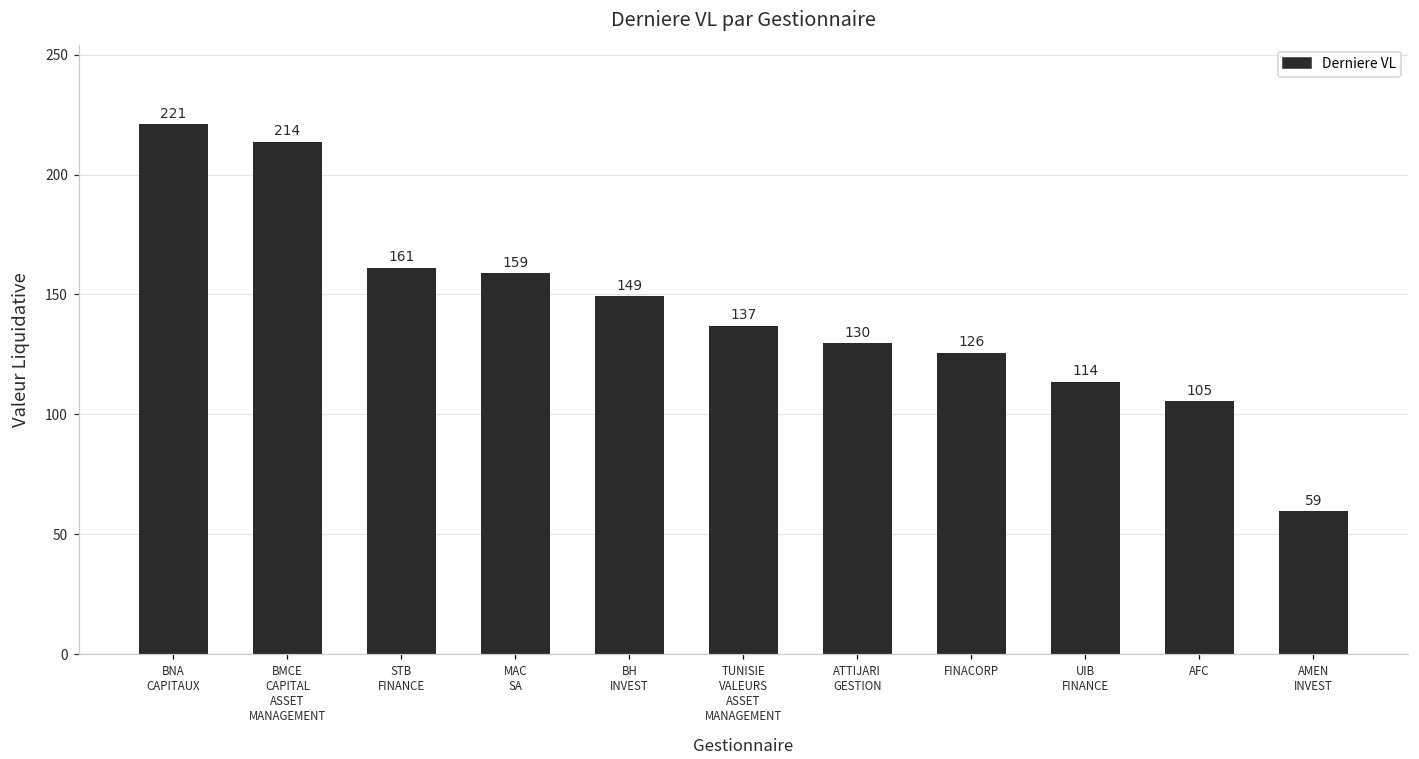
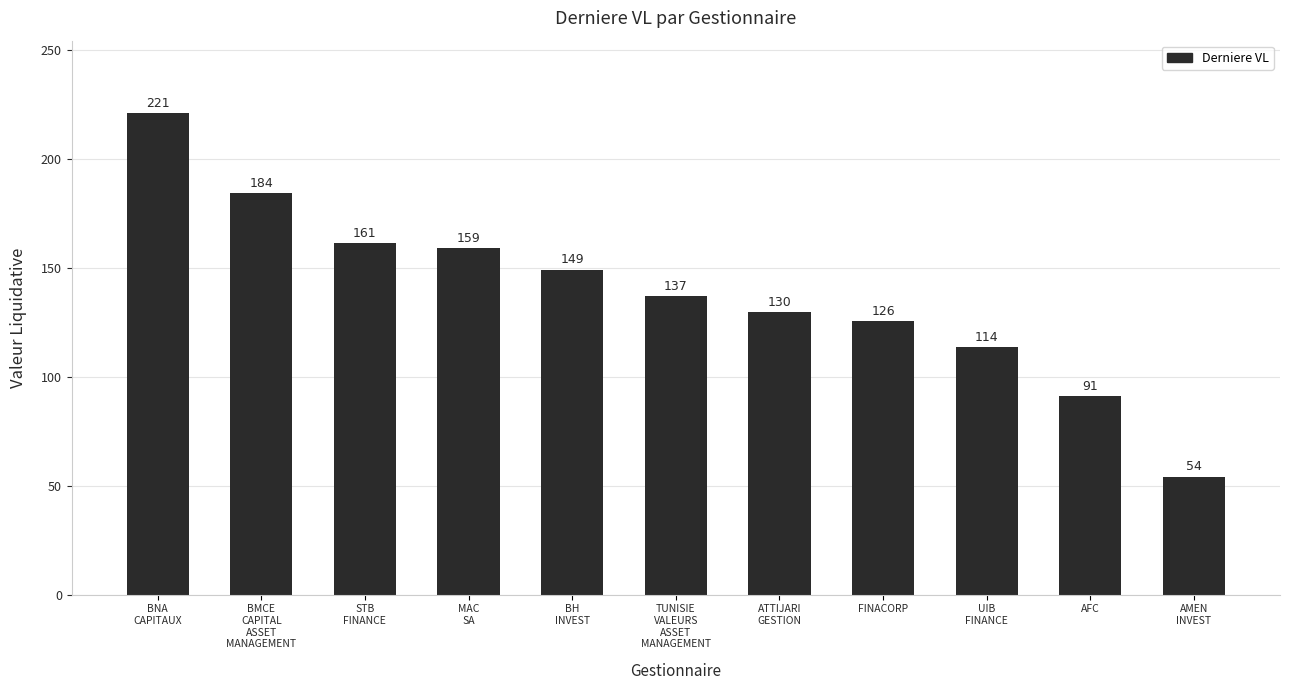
BMCE CAPITAL ASSET MANAGEMENT: 214 -> 184
AFC: 105 -> 91
AMEN INVEST: 59 -> 54
